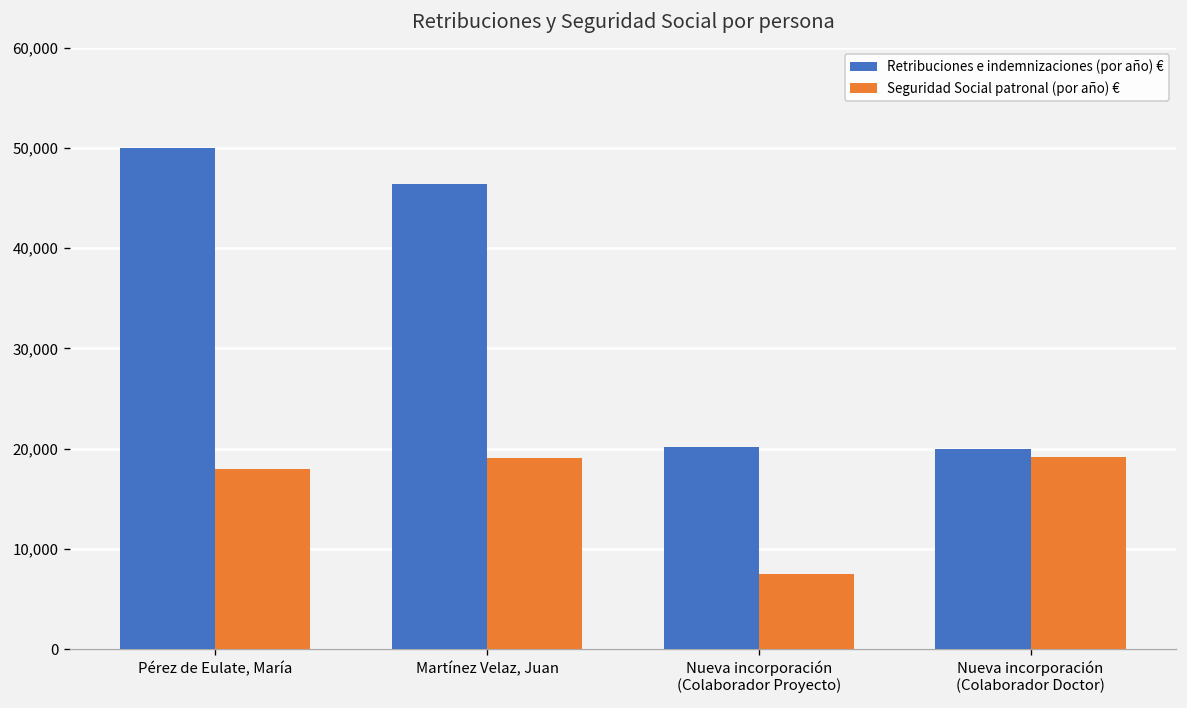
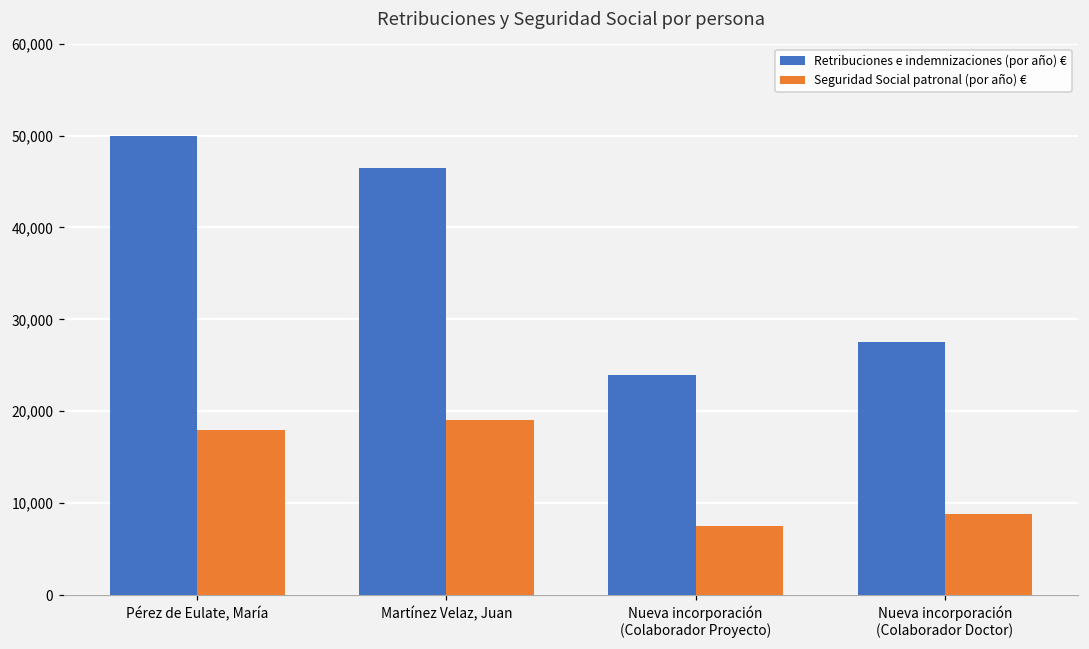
Retribuciones e indemnizaciones (por año) €, Nueva incorporación (Colaborador Proyecto): 20,000 -> 24,000
Retribuciones e indemnizaciones (por año) €, Nueva incorporación (Colaborador Doctor): 20,000 -> 28,000
Seguridad Social patronal (por año) €, Nueva incorporación (Colaborador Doctor): 19,000 -> 9,000
